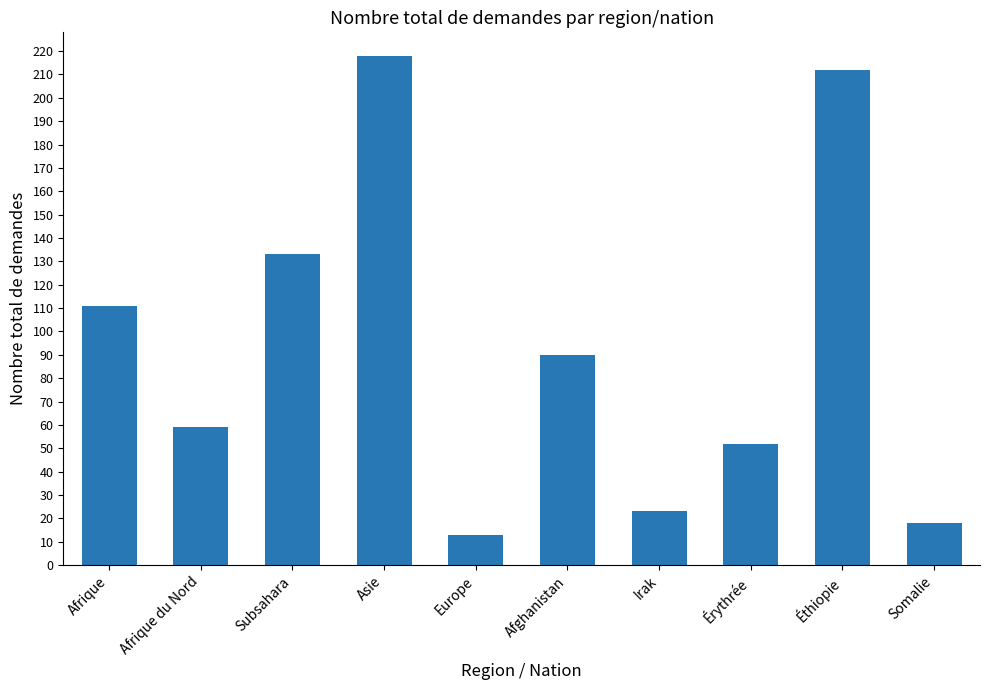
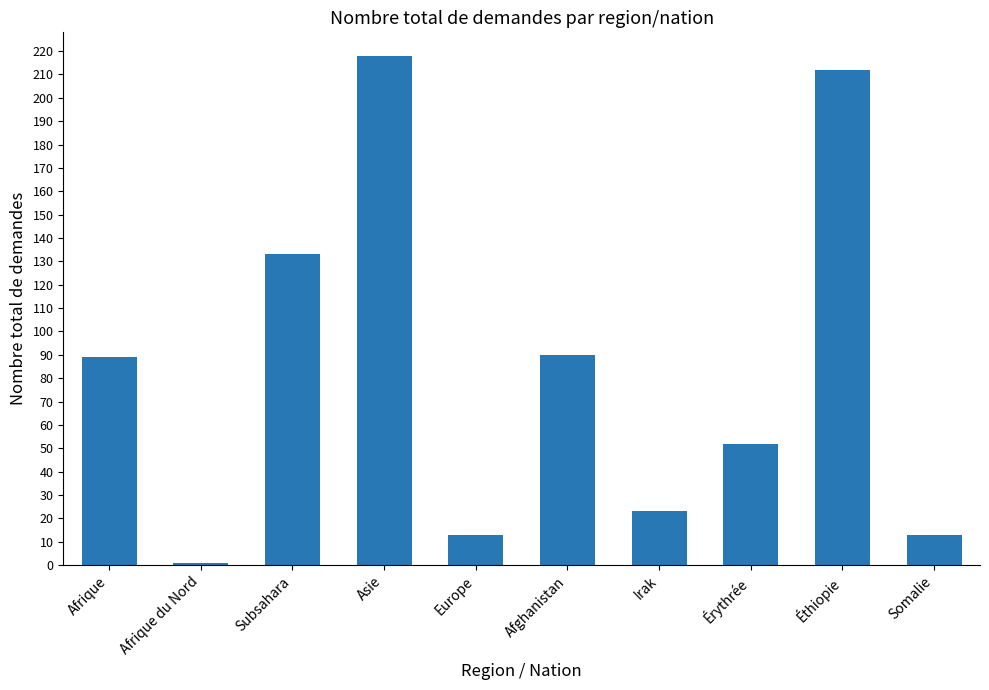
Afrique: 111 -> 89
Afrique du Nord: 59 -> 1
Somalie: 18 -> 13
